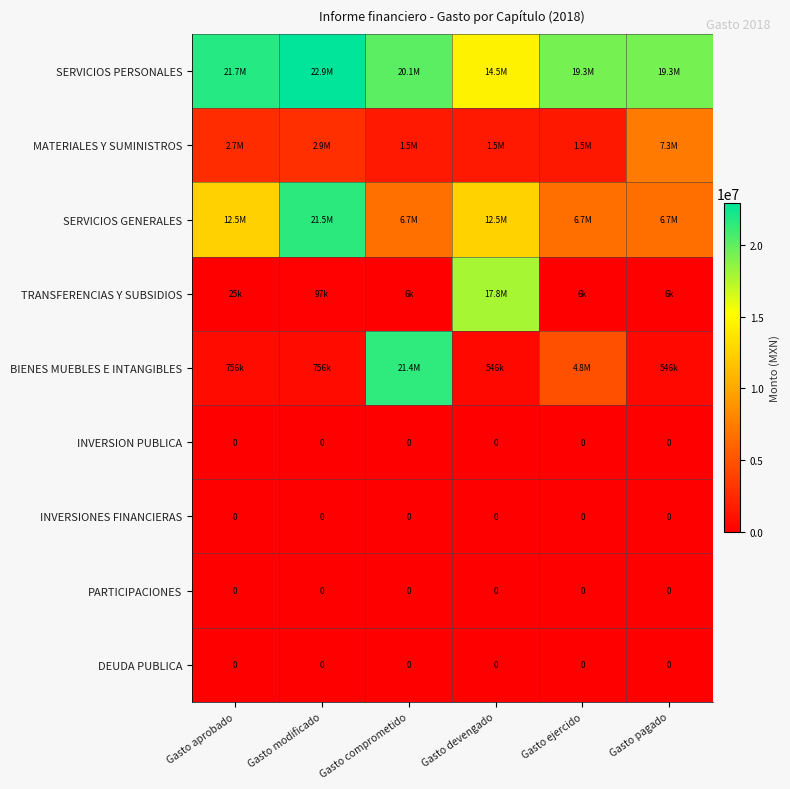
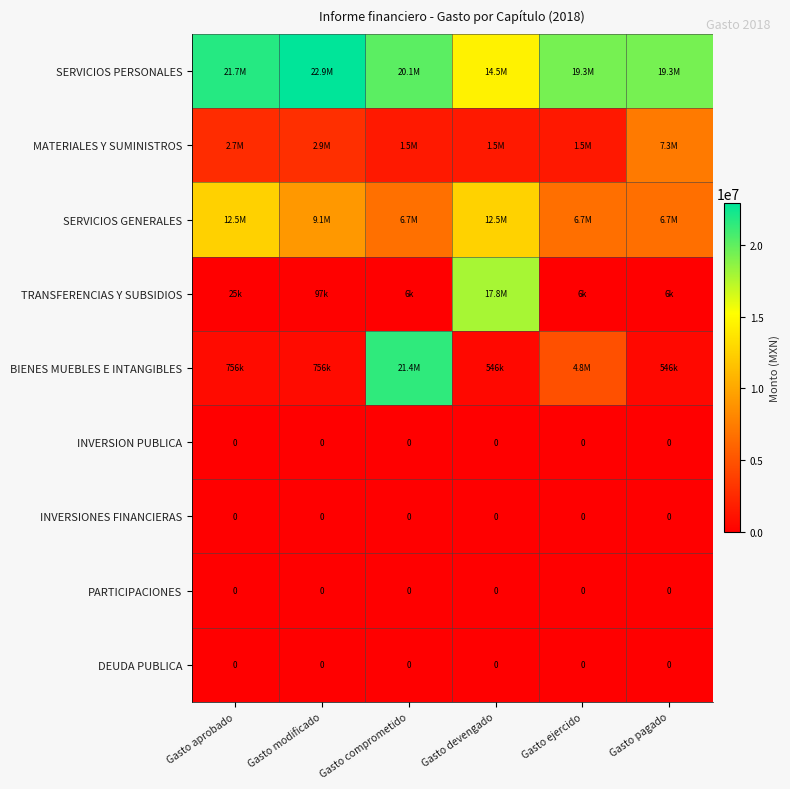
SERVICIOS GENERALES, Gasto modificado: 21.5M -> 9.1M
